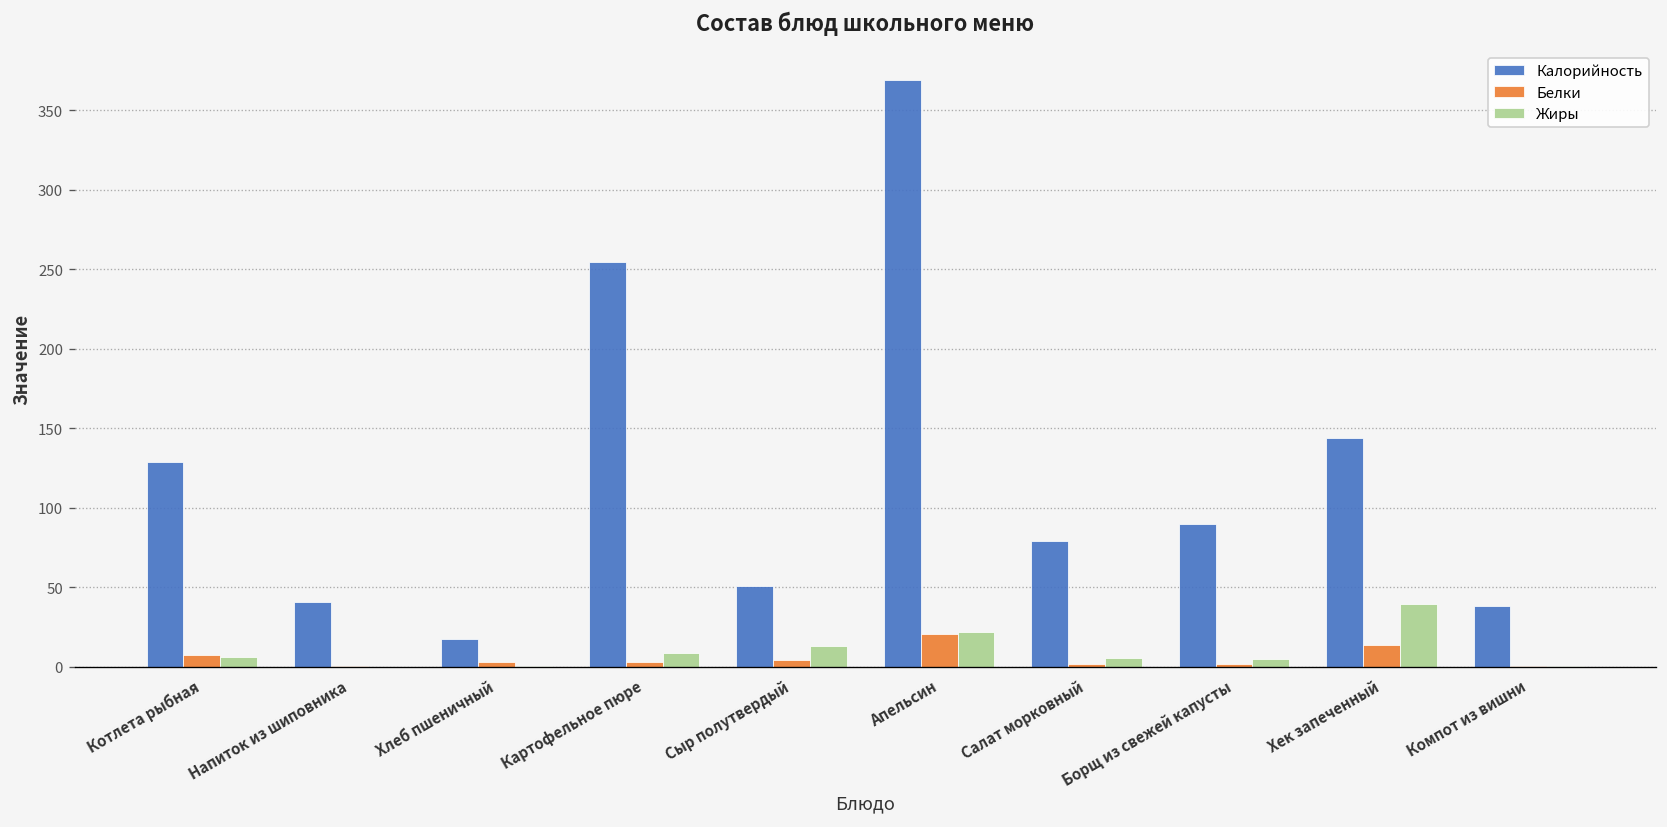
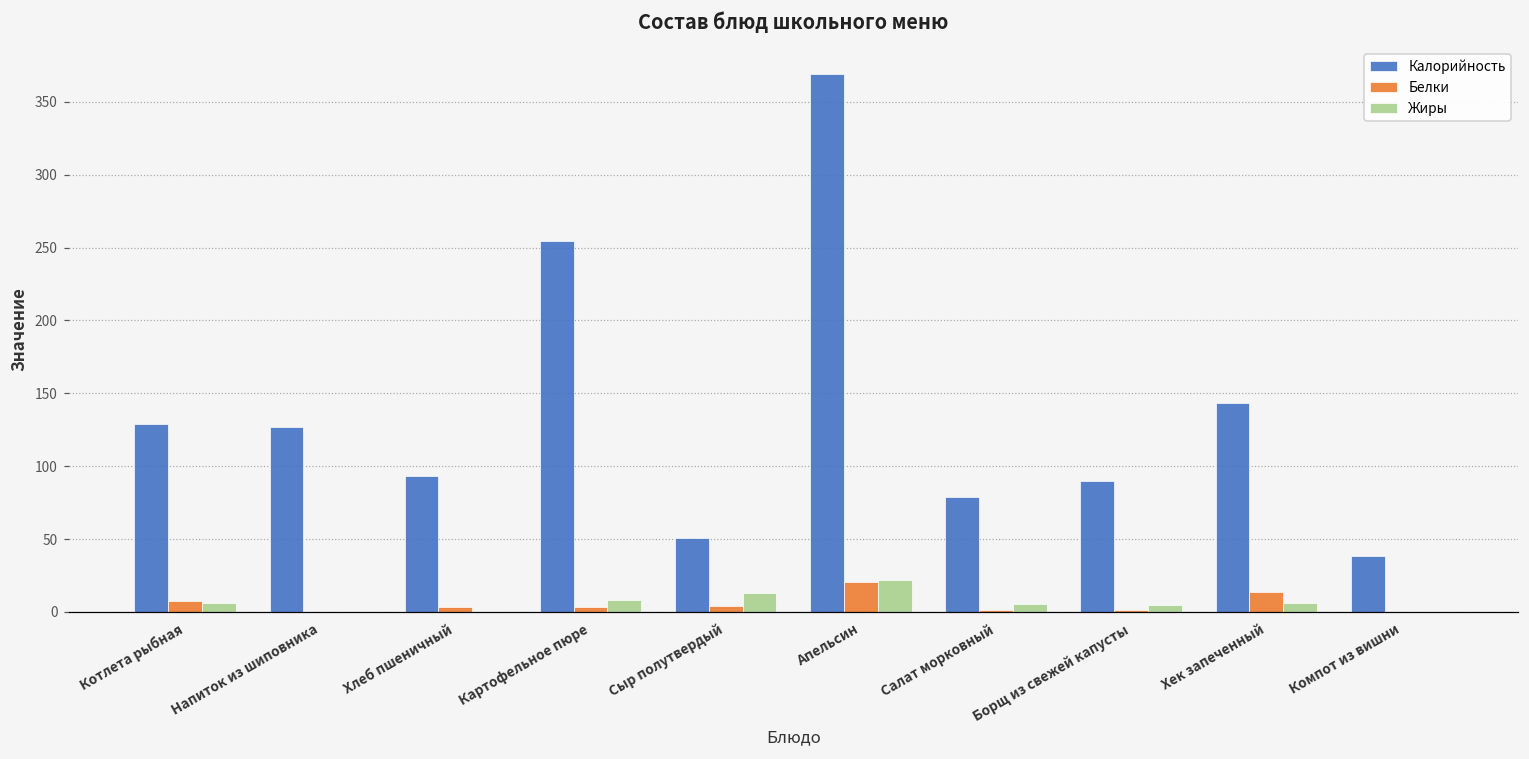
Калорийность, Напиток из шиповника: 41 -> 127
Калорийность, Хлеб пшеничный: 17 -> 93
Жиры, Хек запеченный: 39 -> 6
